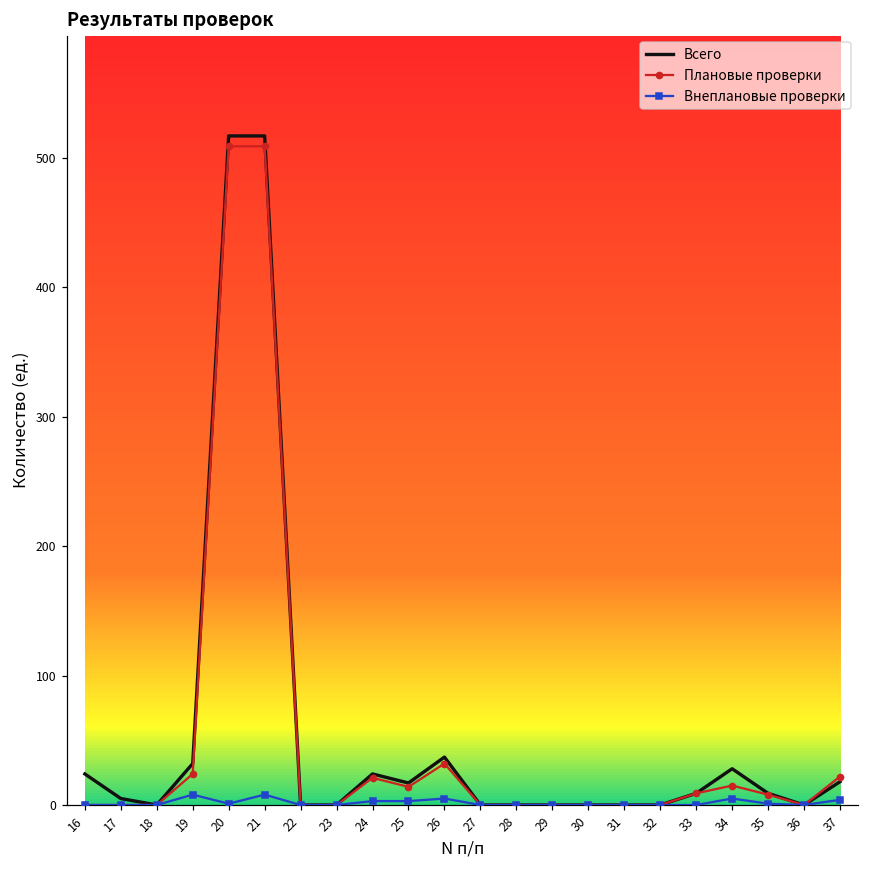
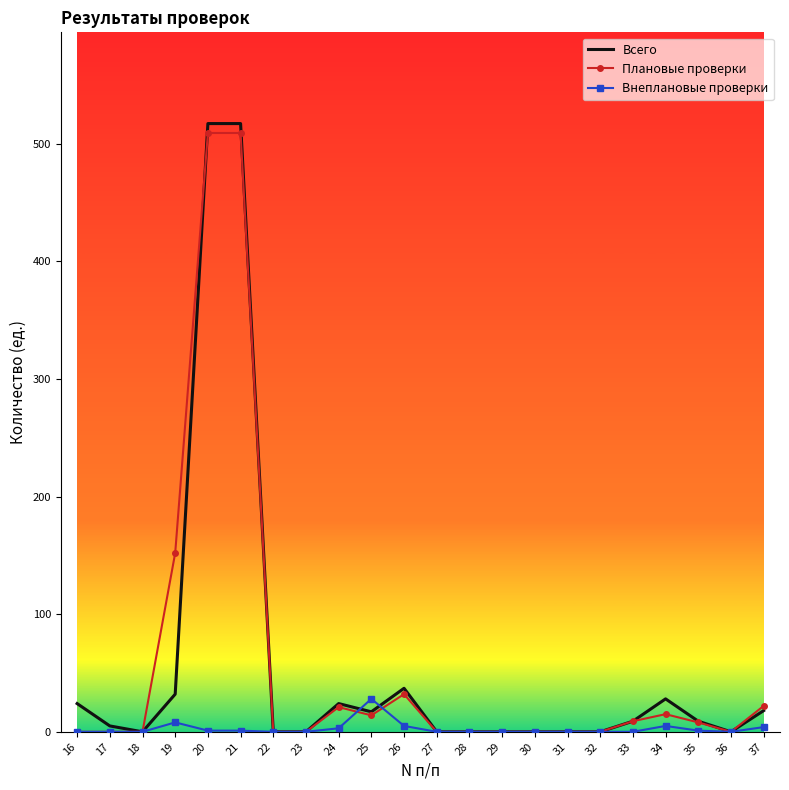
Плановые проверки, 19: 24 -> 152
Внеплановые проверки, 21: 8 -> 1
Внеплановые проверки, 25: 3 -> 28
